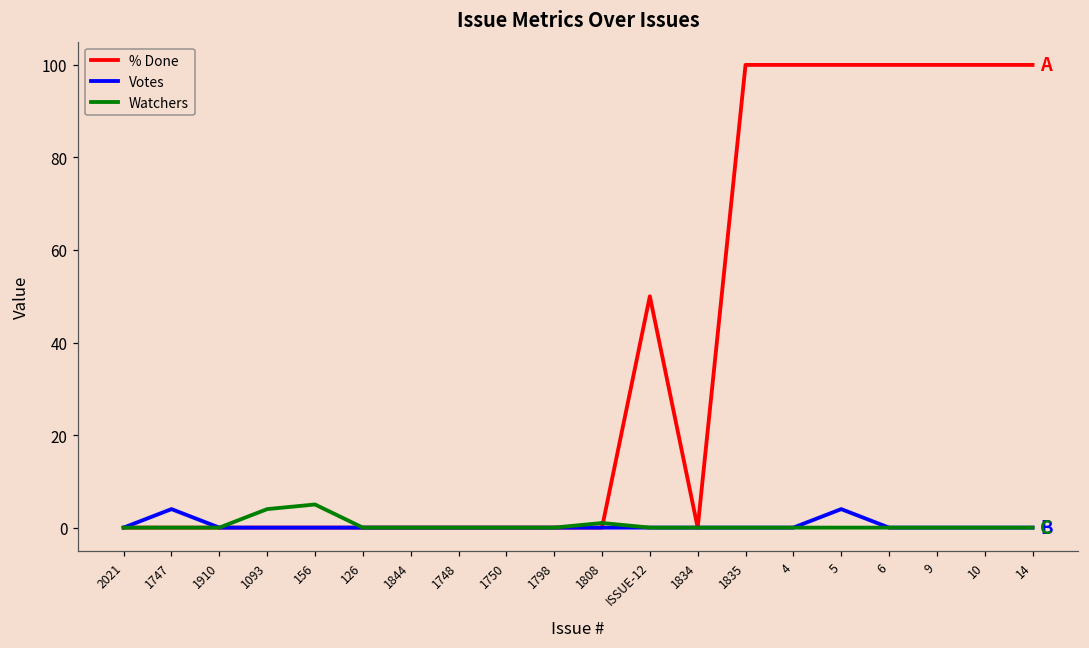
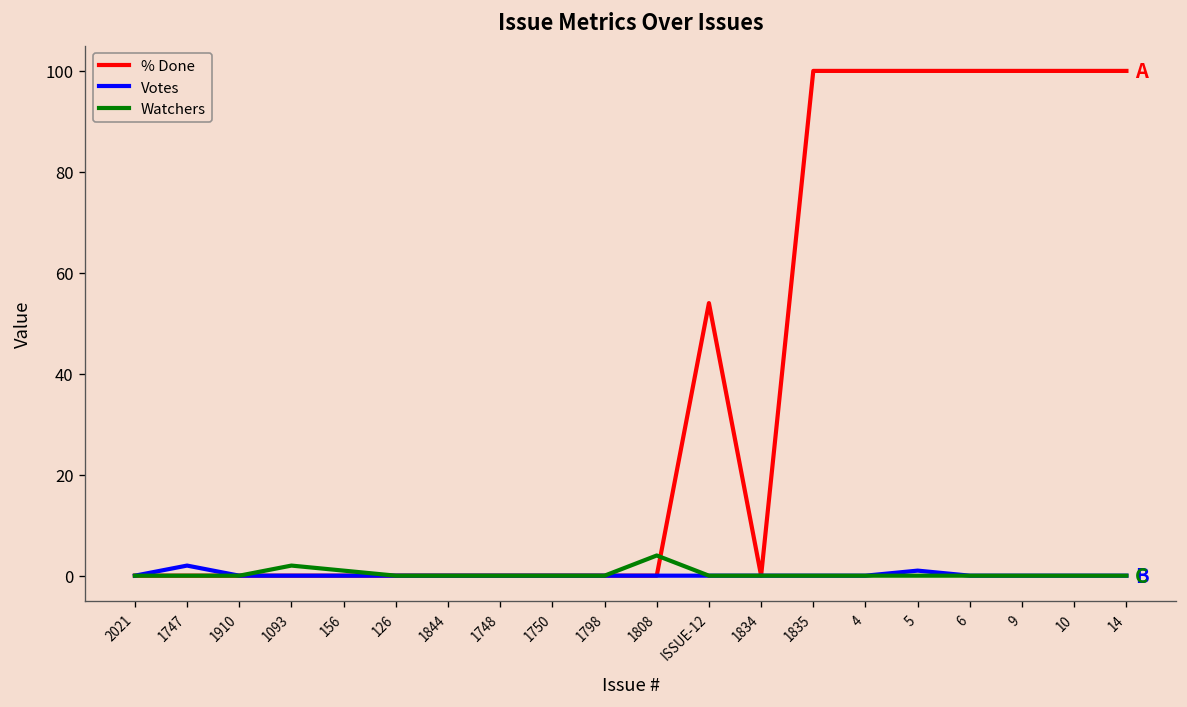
Votes, 1747: 4 -> 2
Watchers, 1093: 4 -> 2
Watchers, 156: 5 -> 1
Watchers, 1808: 1 -> 4
% Done, ISSUE-12: 50 -> 54
Votes, 5: 4 -> 1
